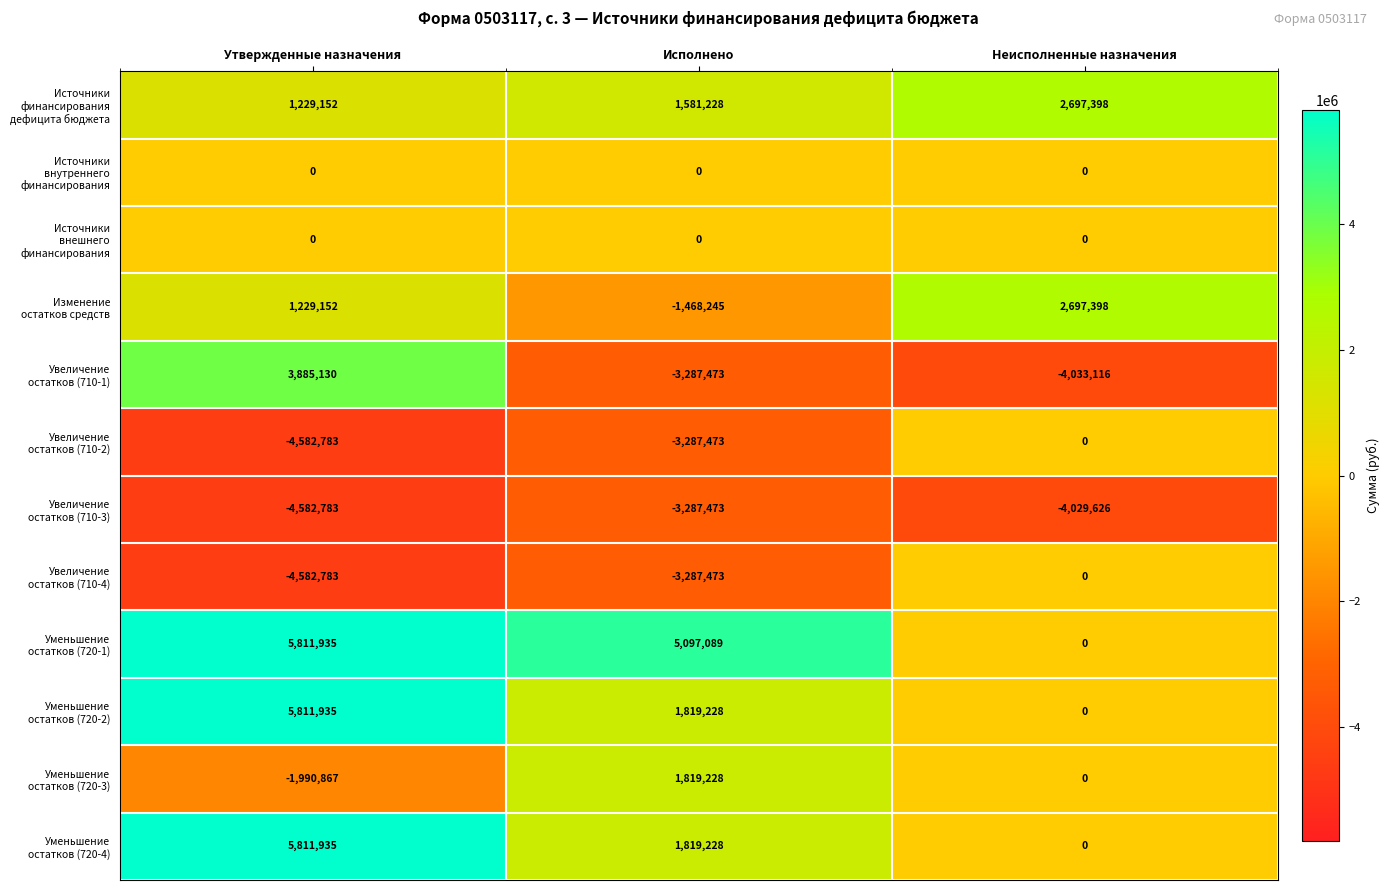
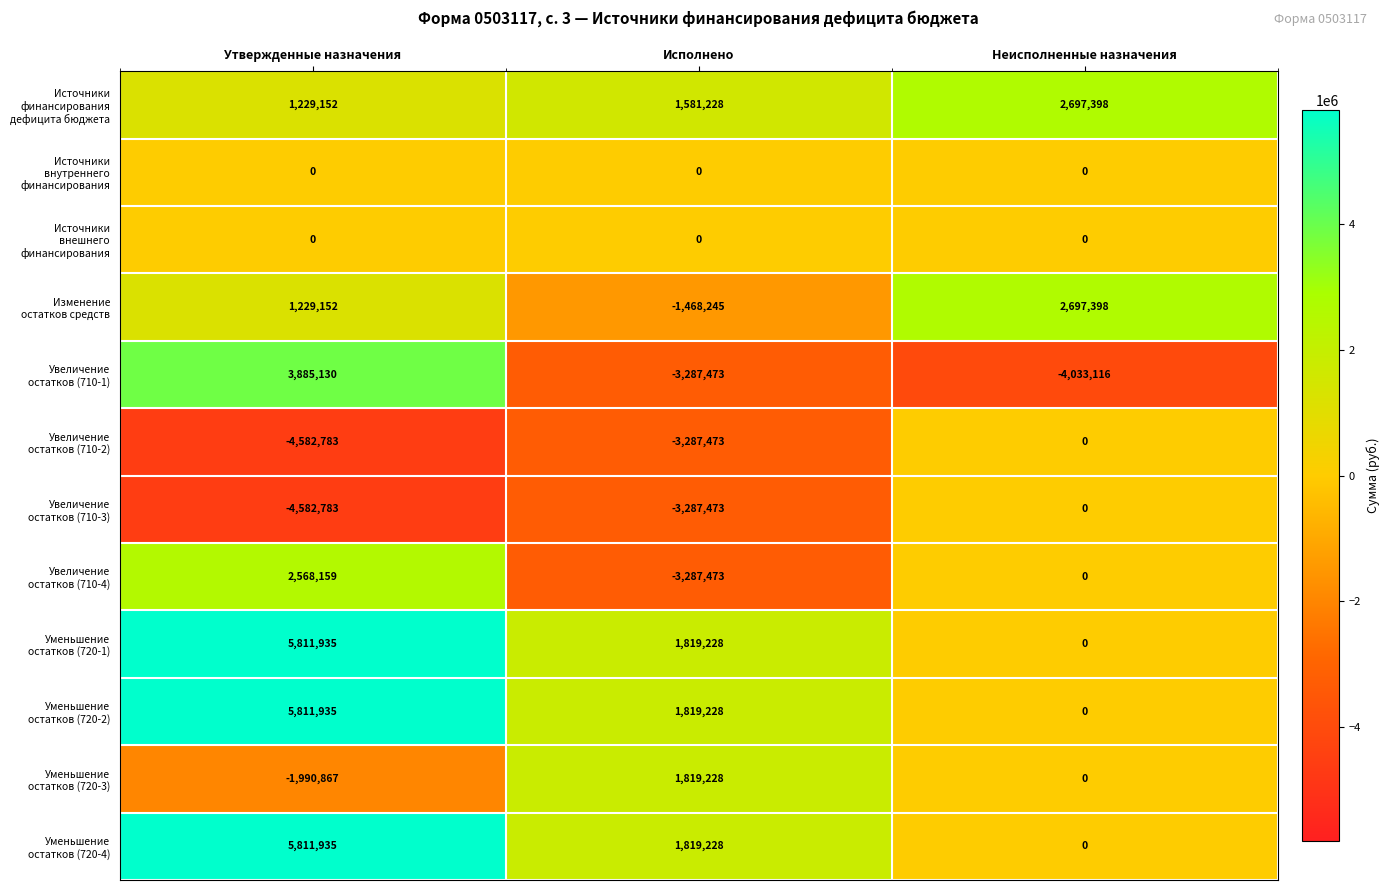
Увеличение остатков (710-3), Неисполненные назначения: -4,029,626 -> 0
Увеличение остатков (710-4), Утвержденные назначения: -4,582,783 -> 2,568,159
Уменьшение остатков (720-1), Исполнено: 5,097,089 -> 1,819,228
